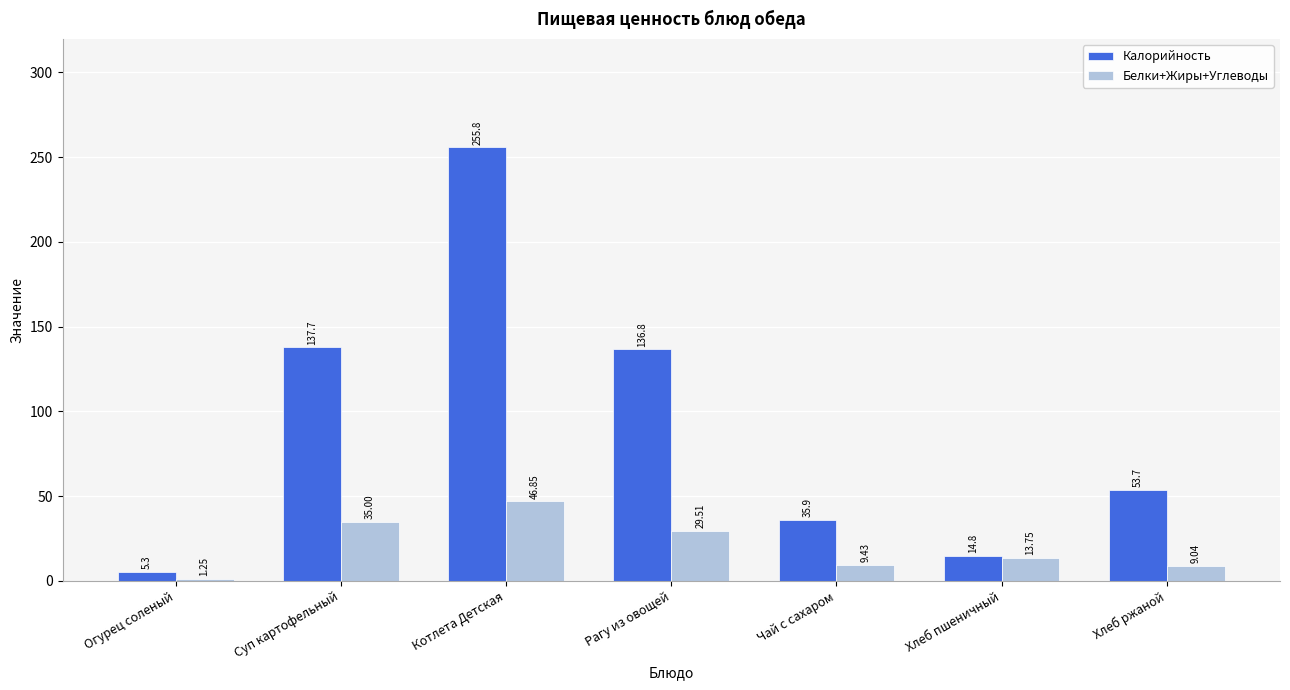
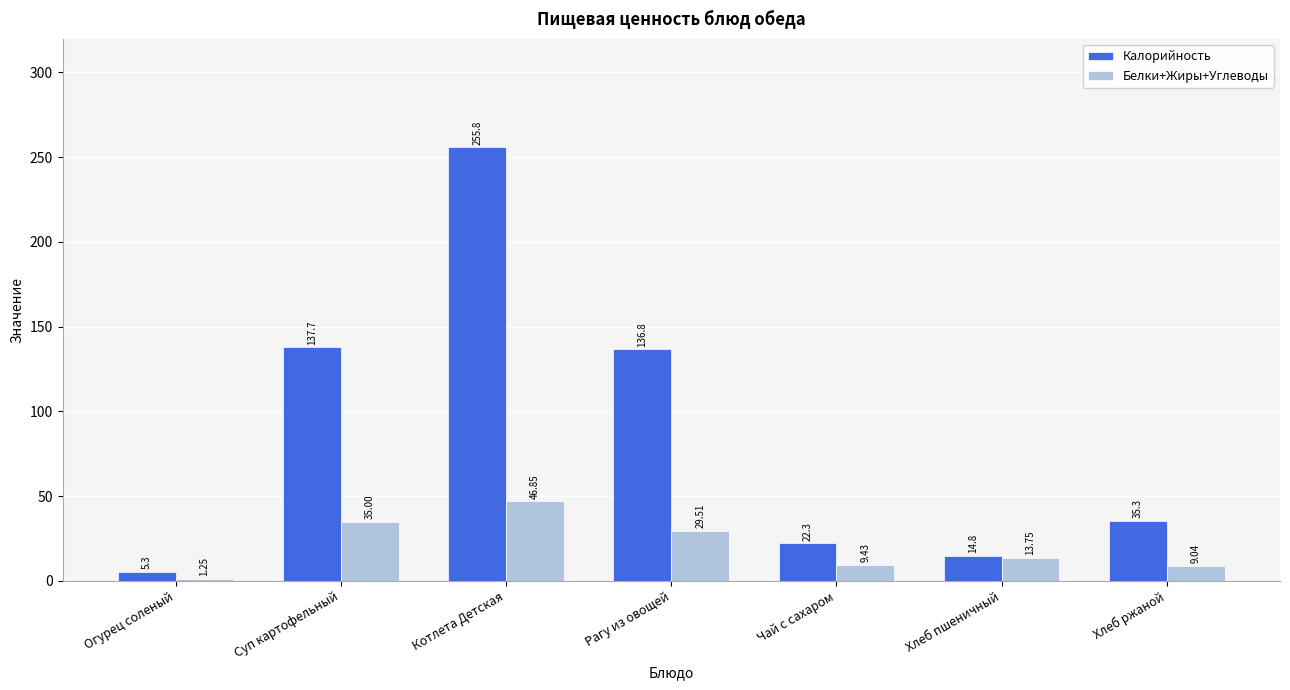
Калорийность, Чай с сахаром: 35.9 -> 22.3
Калорийность, Хлеб ржаной: 53.7 -> 35.3
